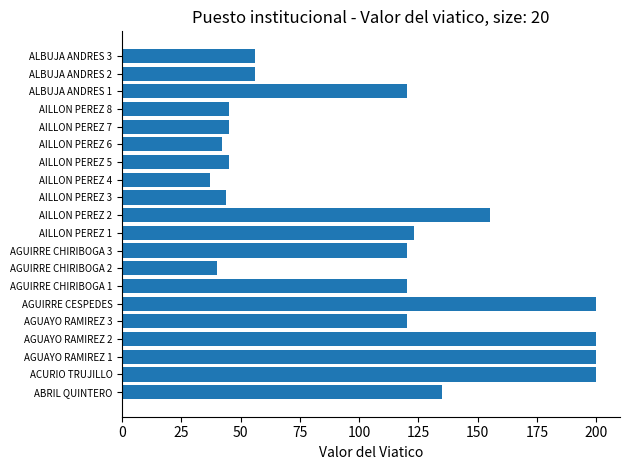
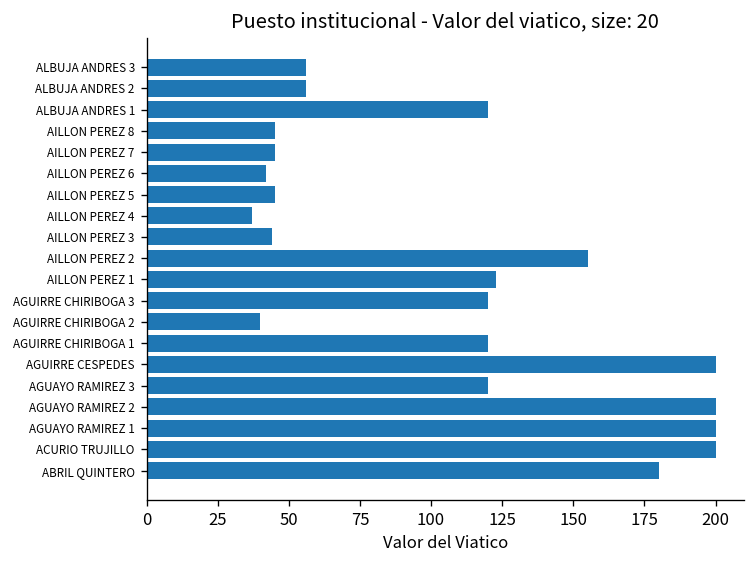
ABRIL QUINTERO: 135 -> 180
